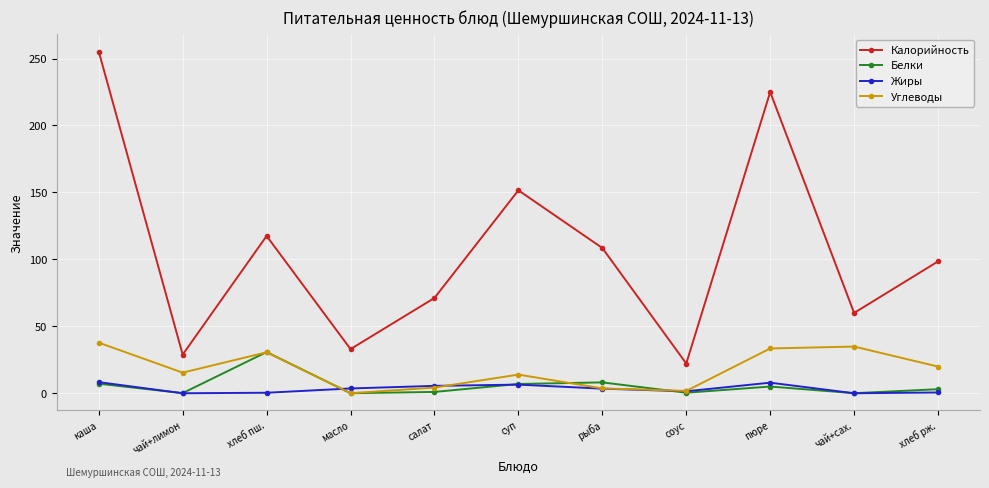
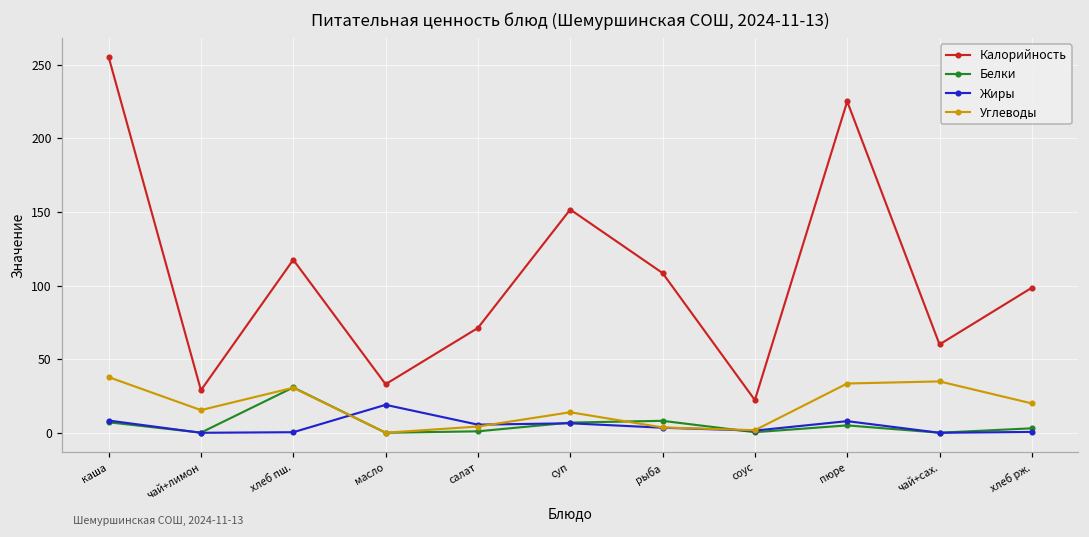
Жиры, масло: 4 -> 19
